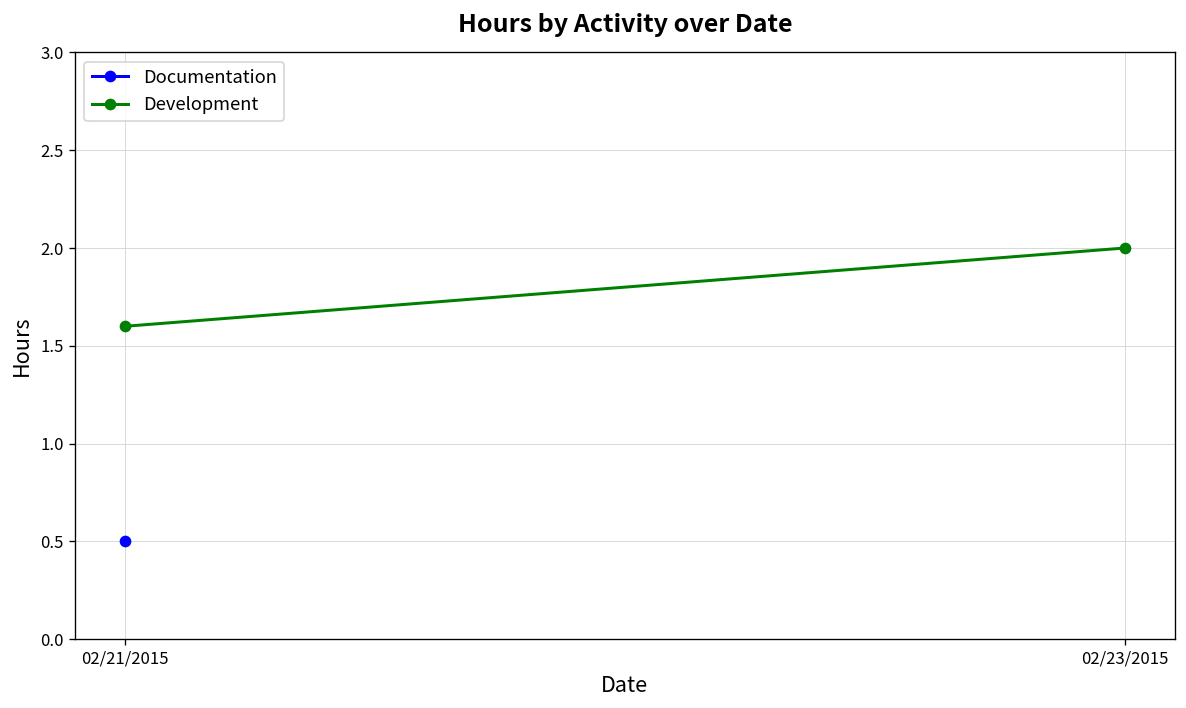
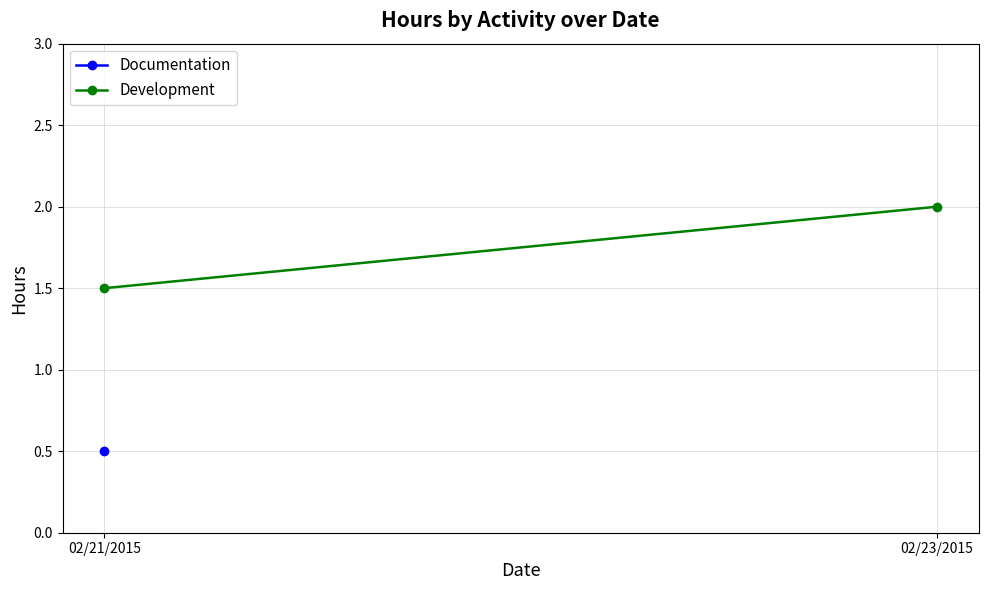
Development, 02/21/2015: 1.6 -> 1.5
